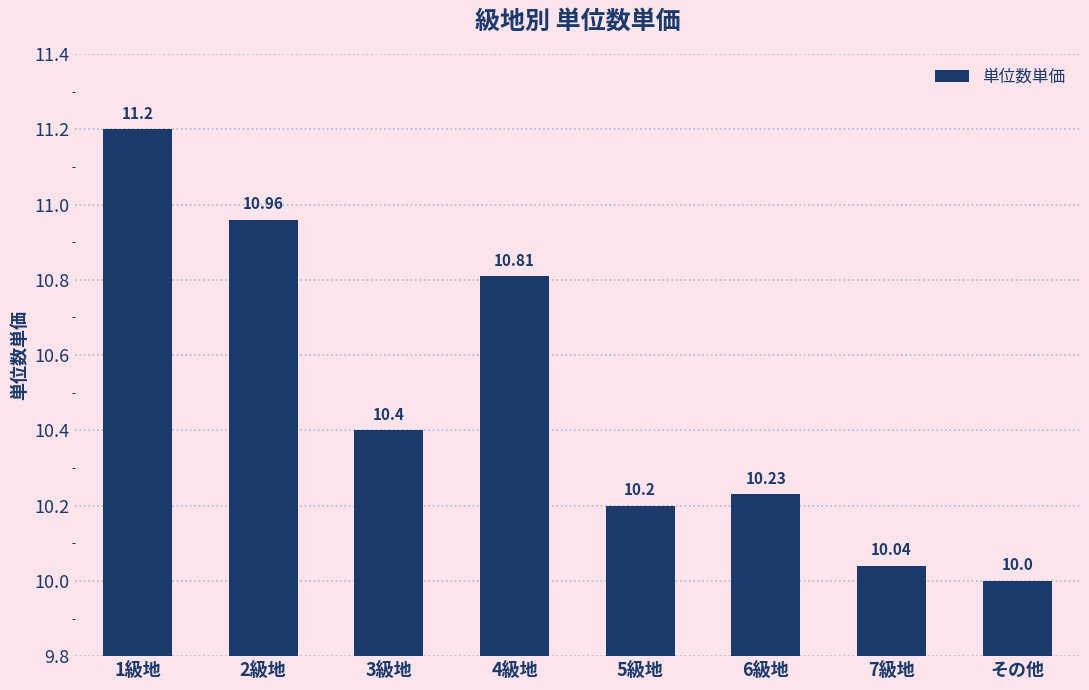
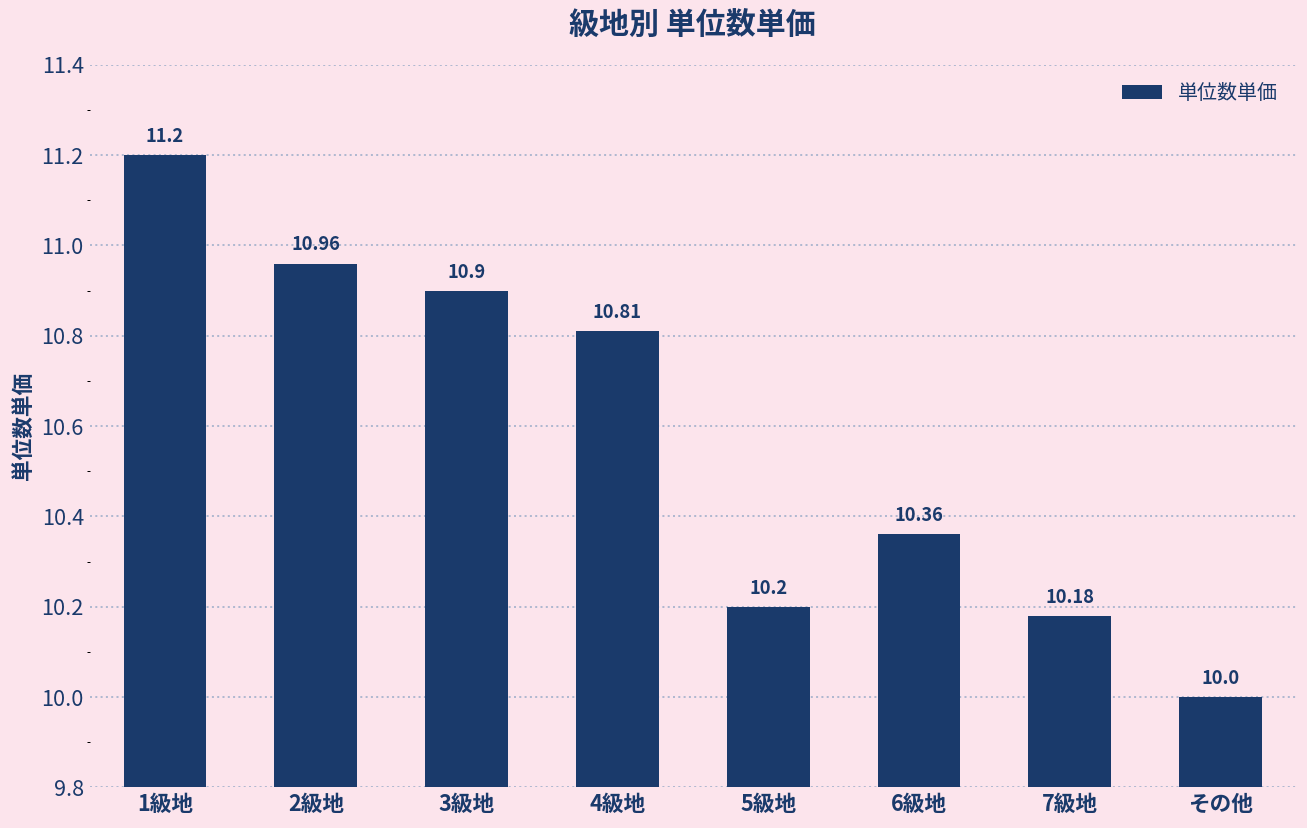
3級地: 10.4 -> 10.9
6級地: 10.23 -> 10.36
7級地: 10.04 -> 10.18
